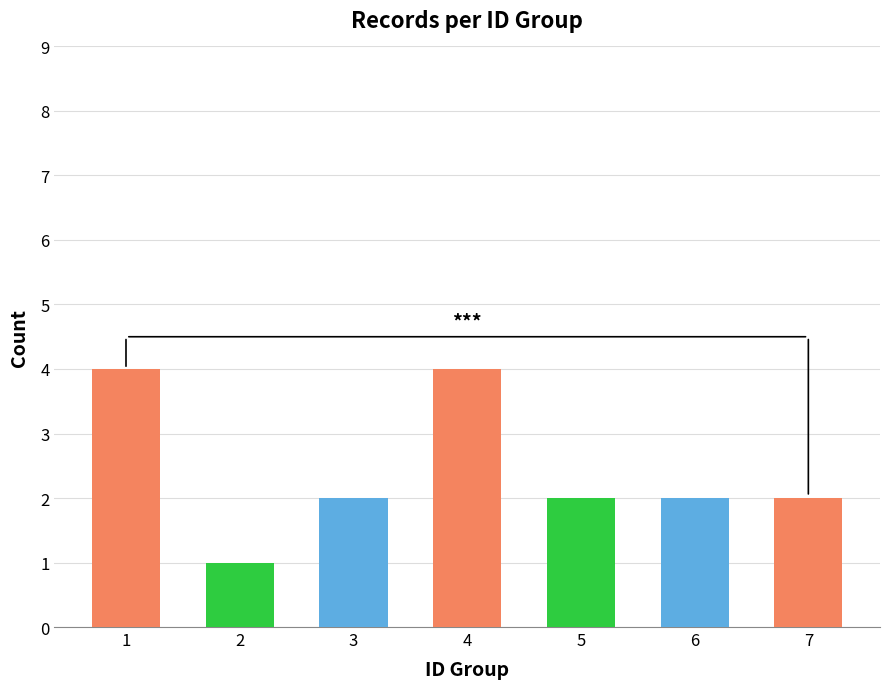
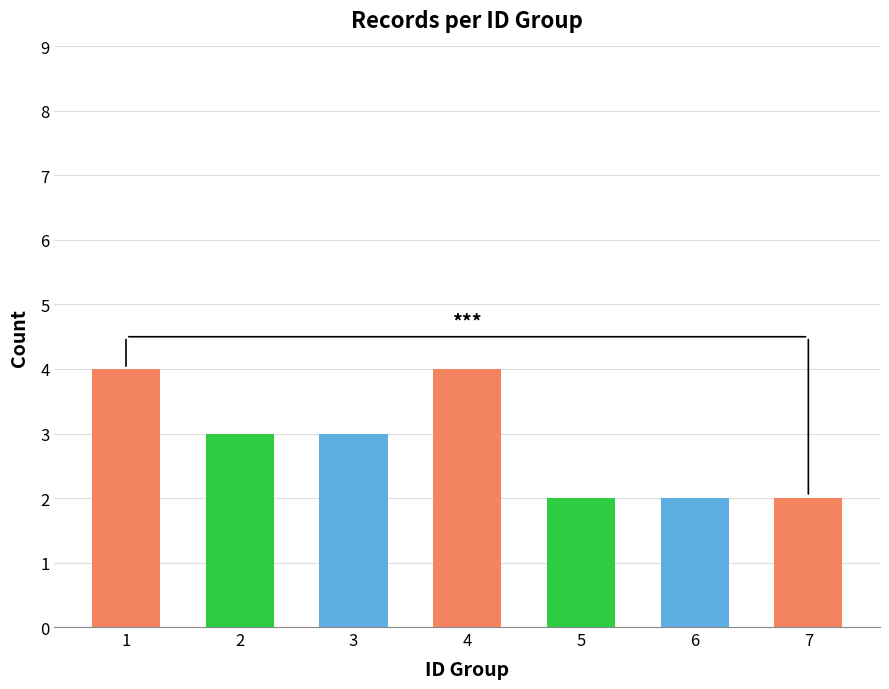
2: 1 -> 3
3: 2 -> 3
